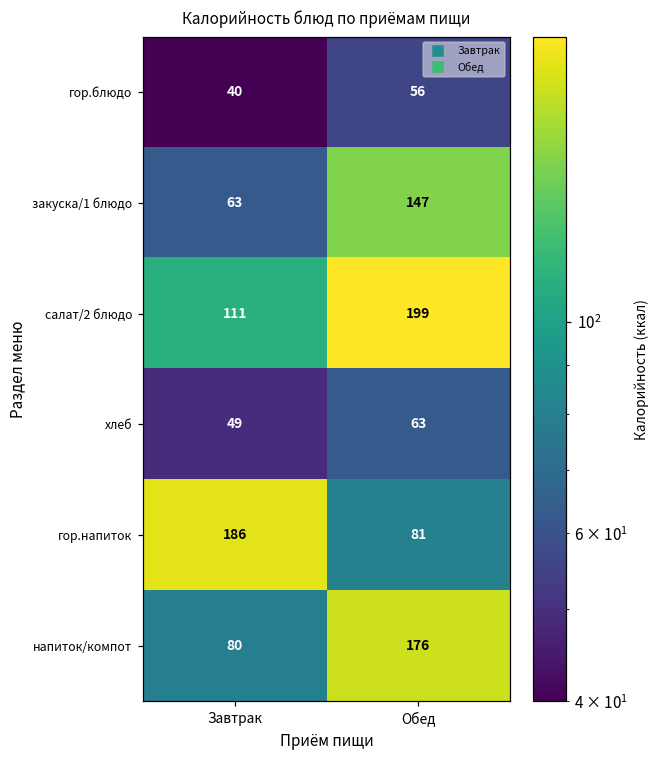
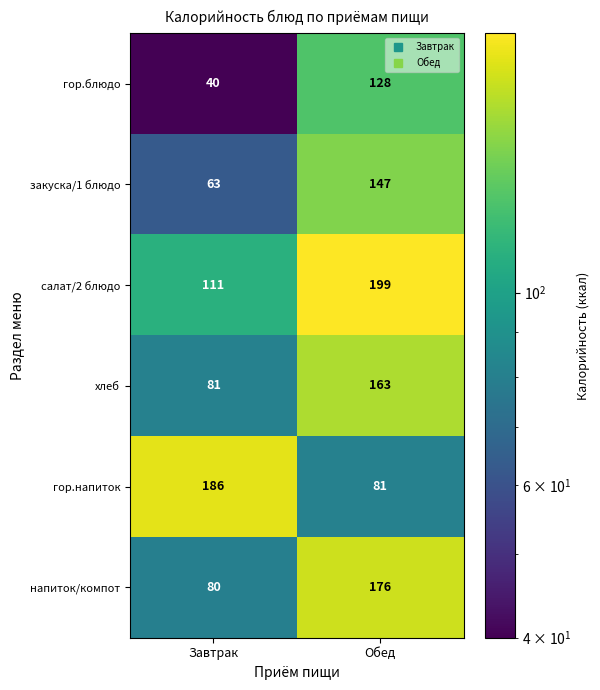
гор.блюдо, Обед: 56 -> 128
хлеб, Завтрак: 49 -> 81
хлеб, Обед: 63 -> 163
